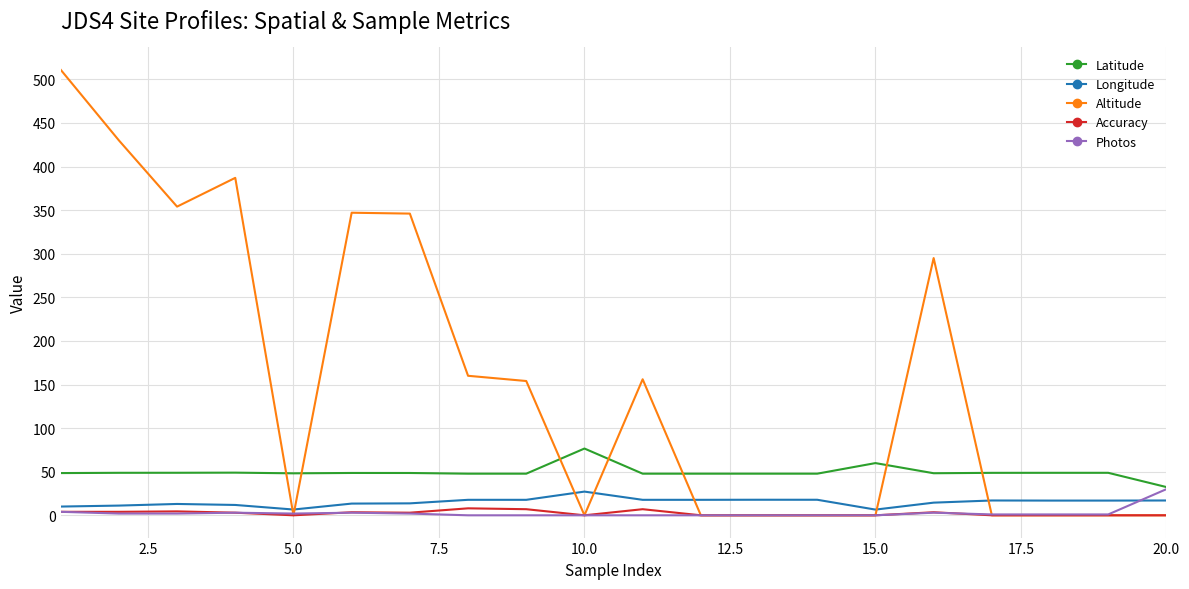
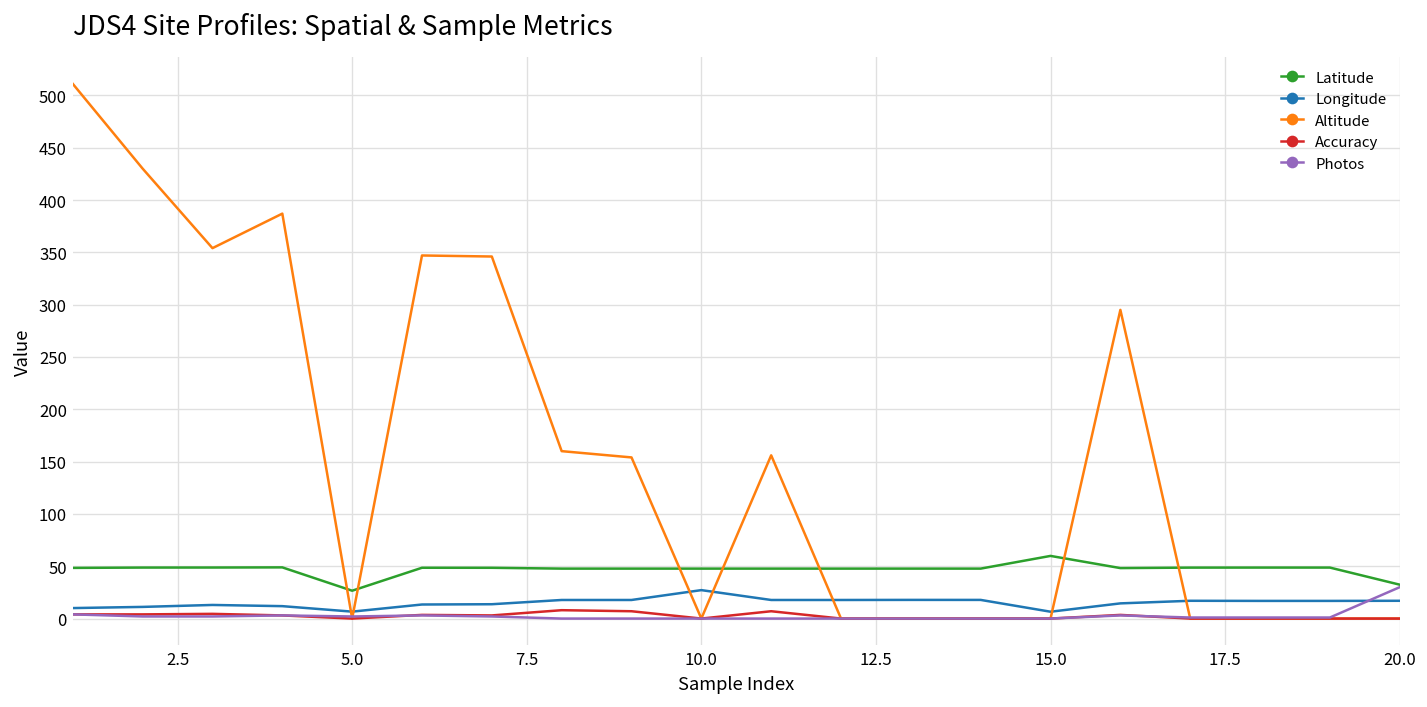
Latitude, 5.0: 50 -> 30
Latitude, 10.0: 80 -> 50
